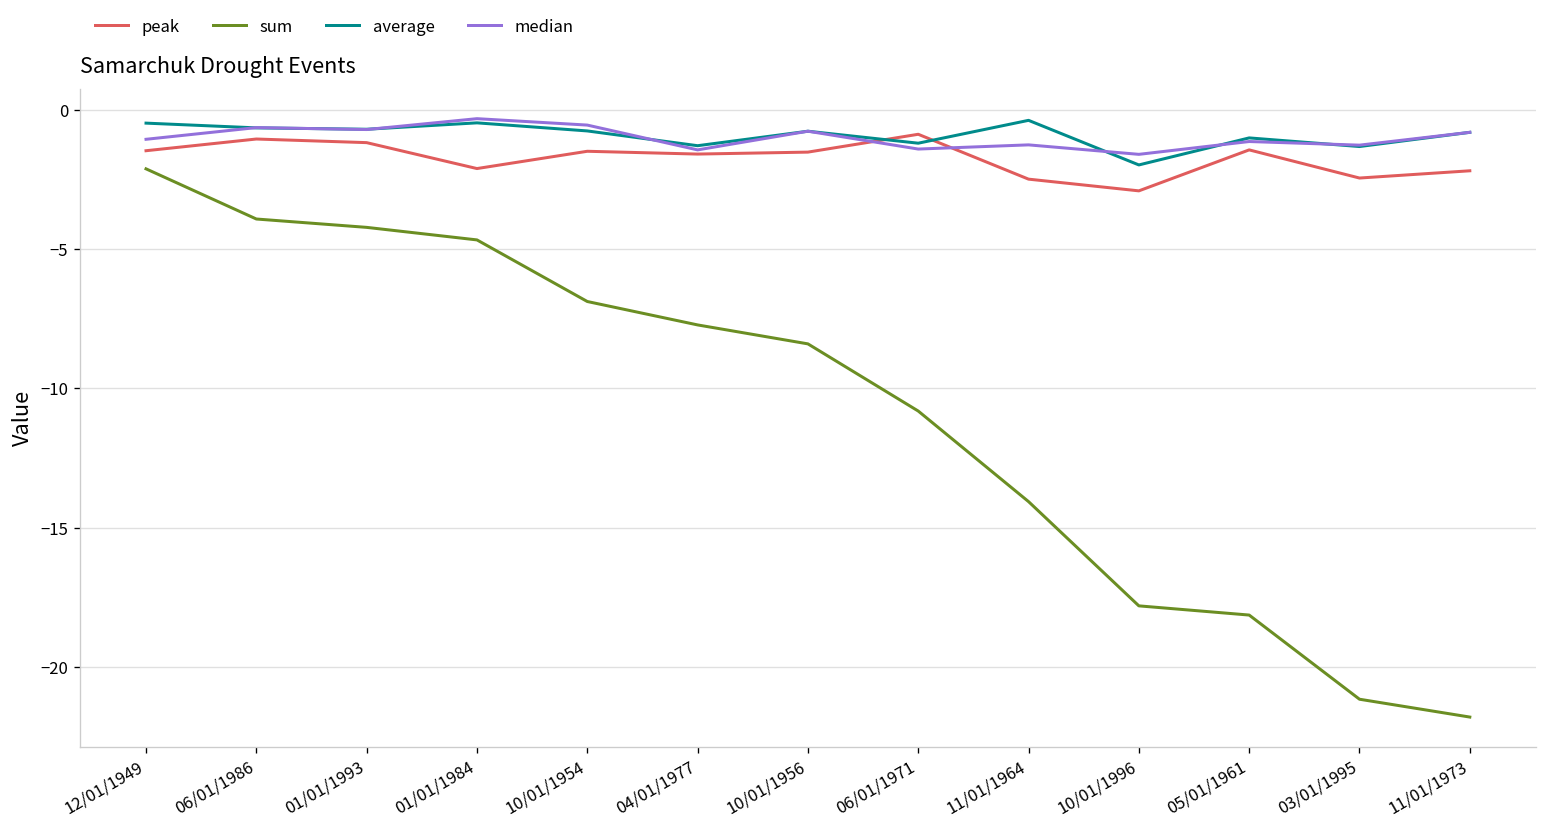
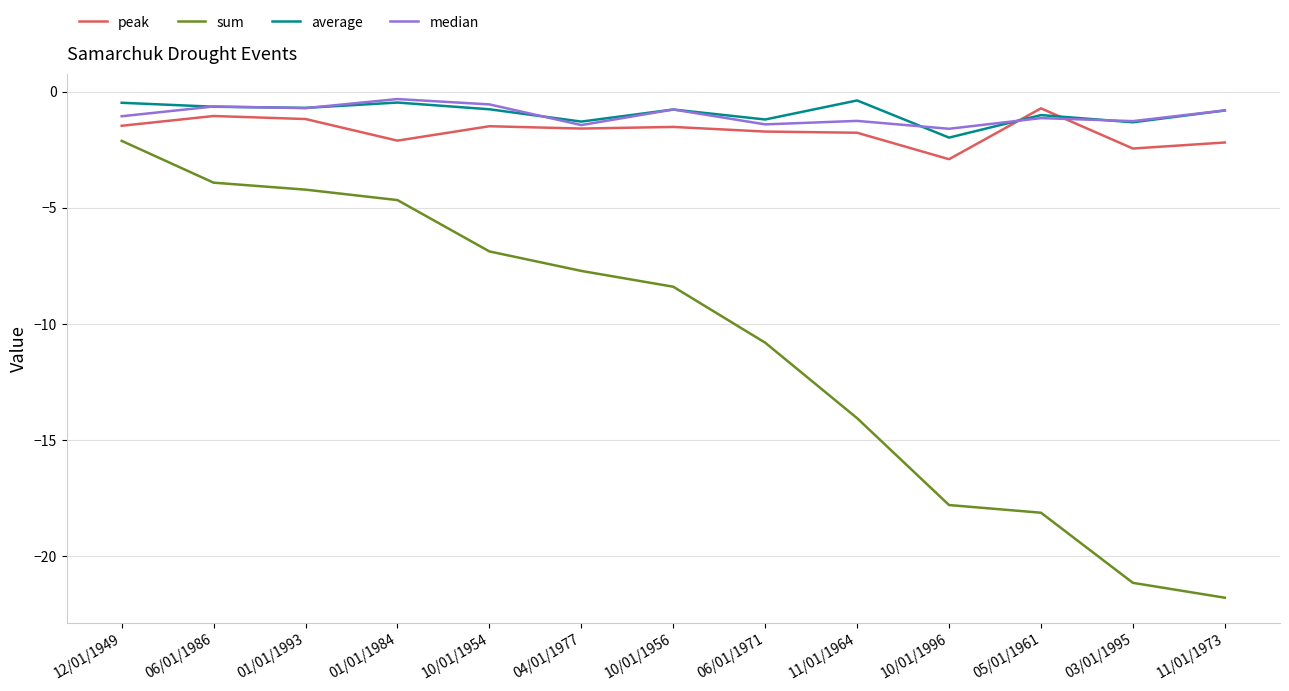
peak, 06/01/1971: -0.9 -> -1.7
peak, 11/01/1964: -2.5 -> -1.8
peak, 05/01/1961: -1.4 -> -0.7
